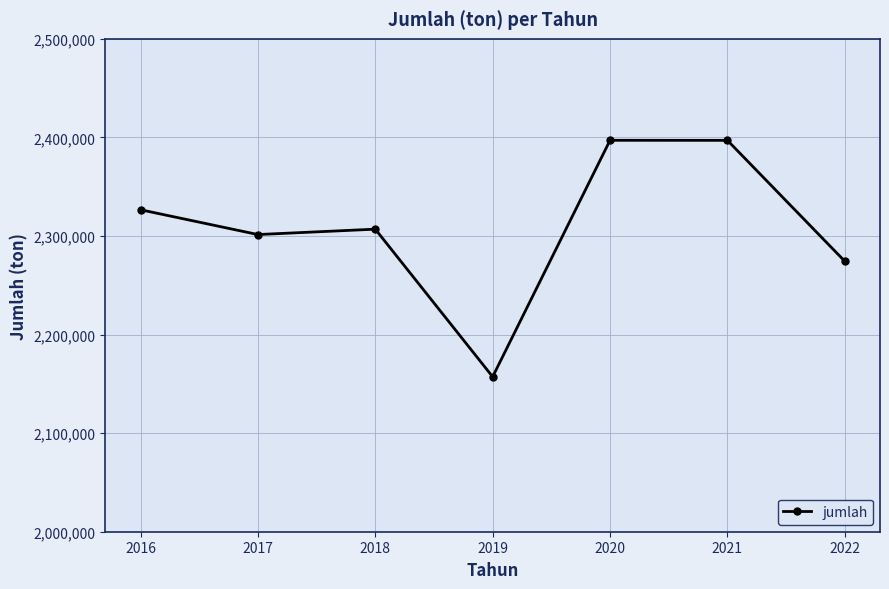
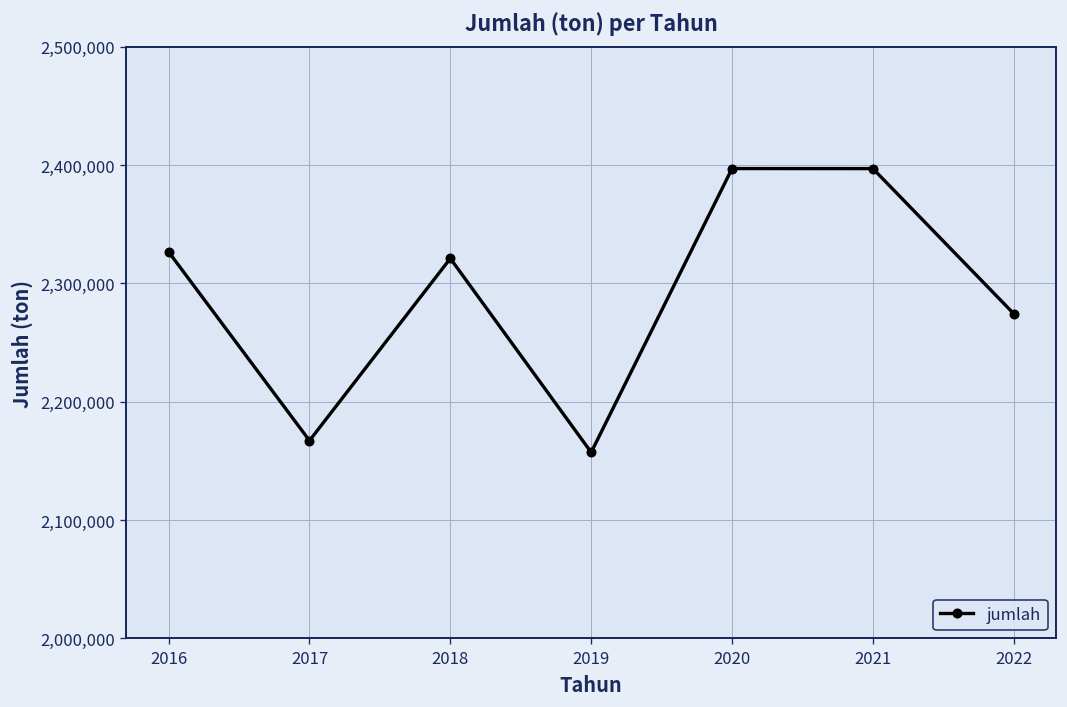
2017: 2,300,000 -> 2,170,000
2018: 2,310,000 -> 2,320,000
